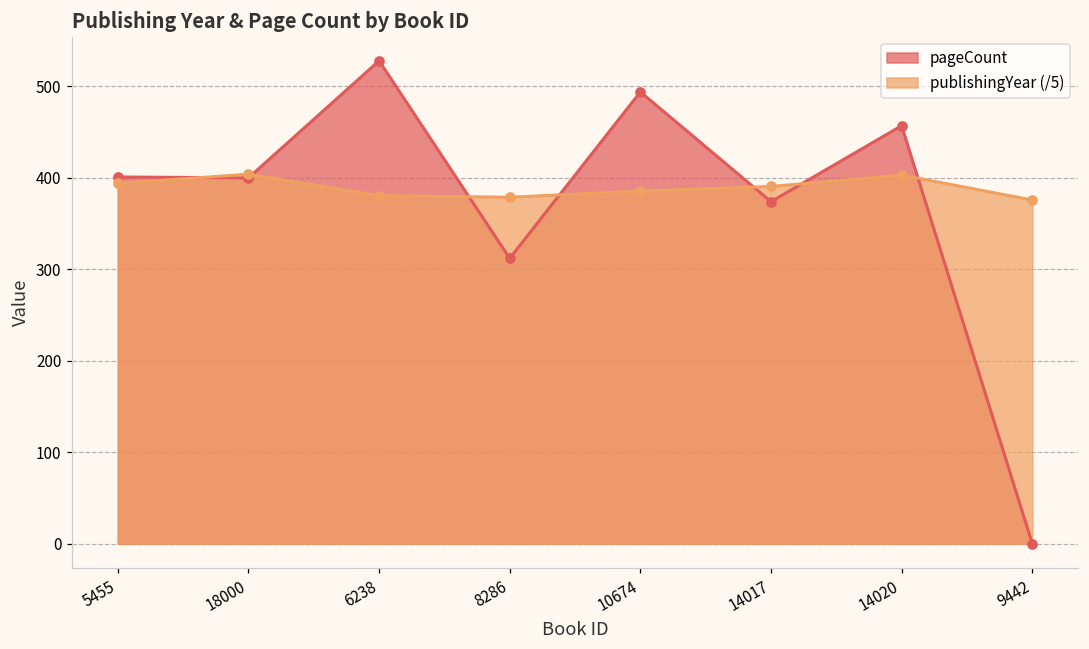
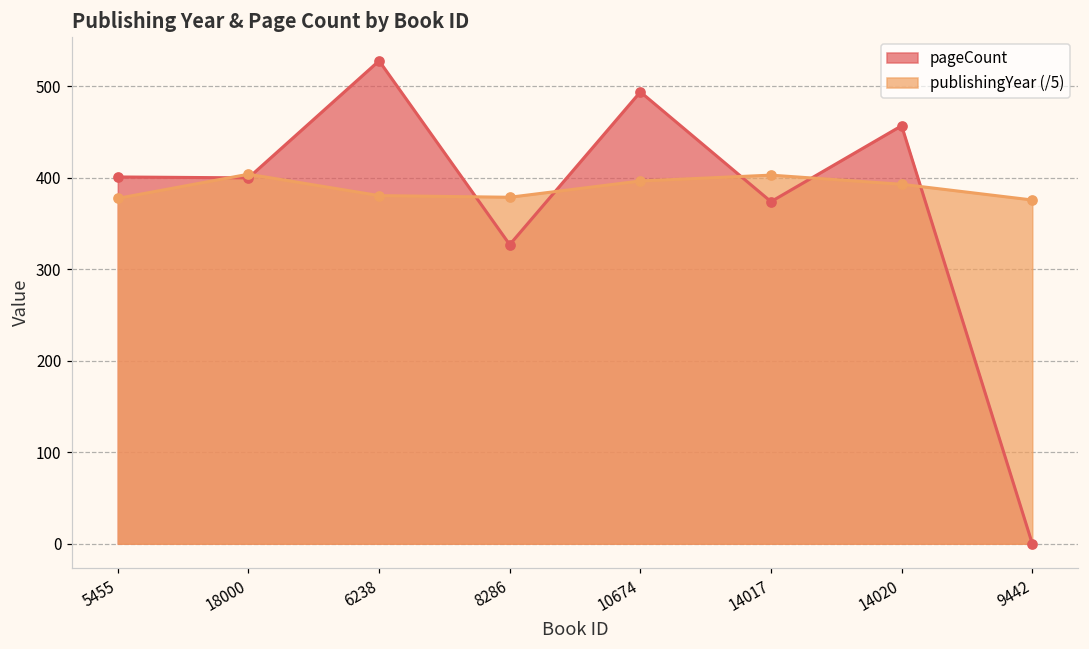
publishingYear (/5), 5455: 390 -> 380
pageCount, 8286: 310 -> 330
publishingYear (/5), 10674: 390 -> 400
publishingYear (/5), 14017: 390 -> 400
publishingYear (/5), 14020: 400 -> 390
